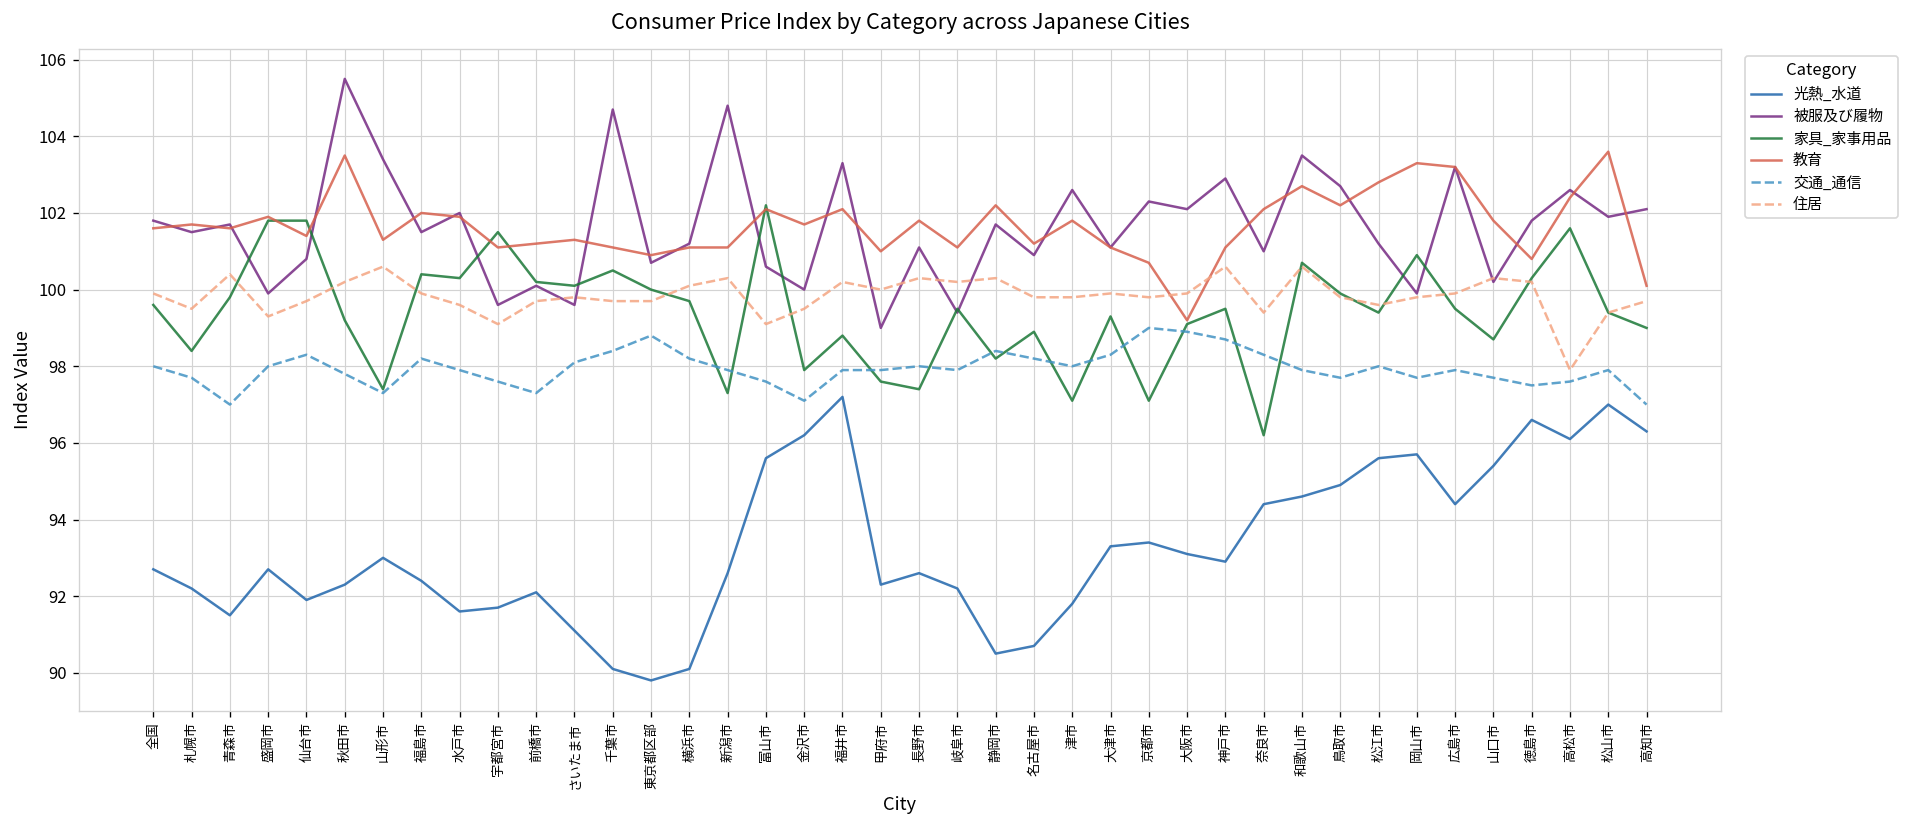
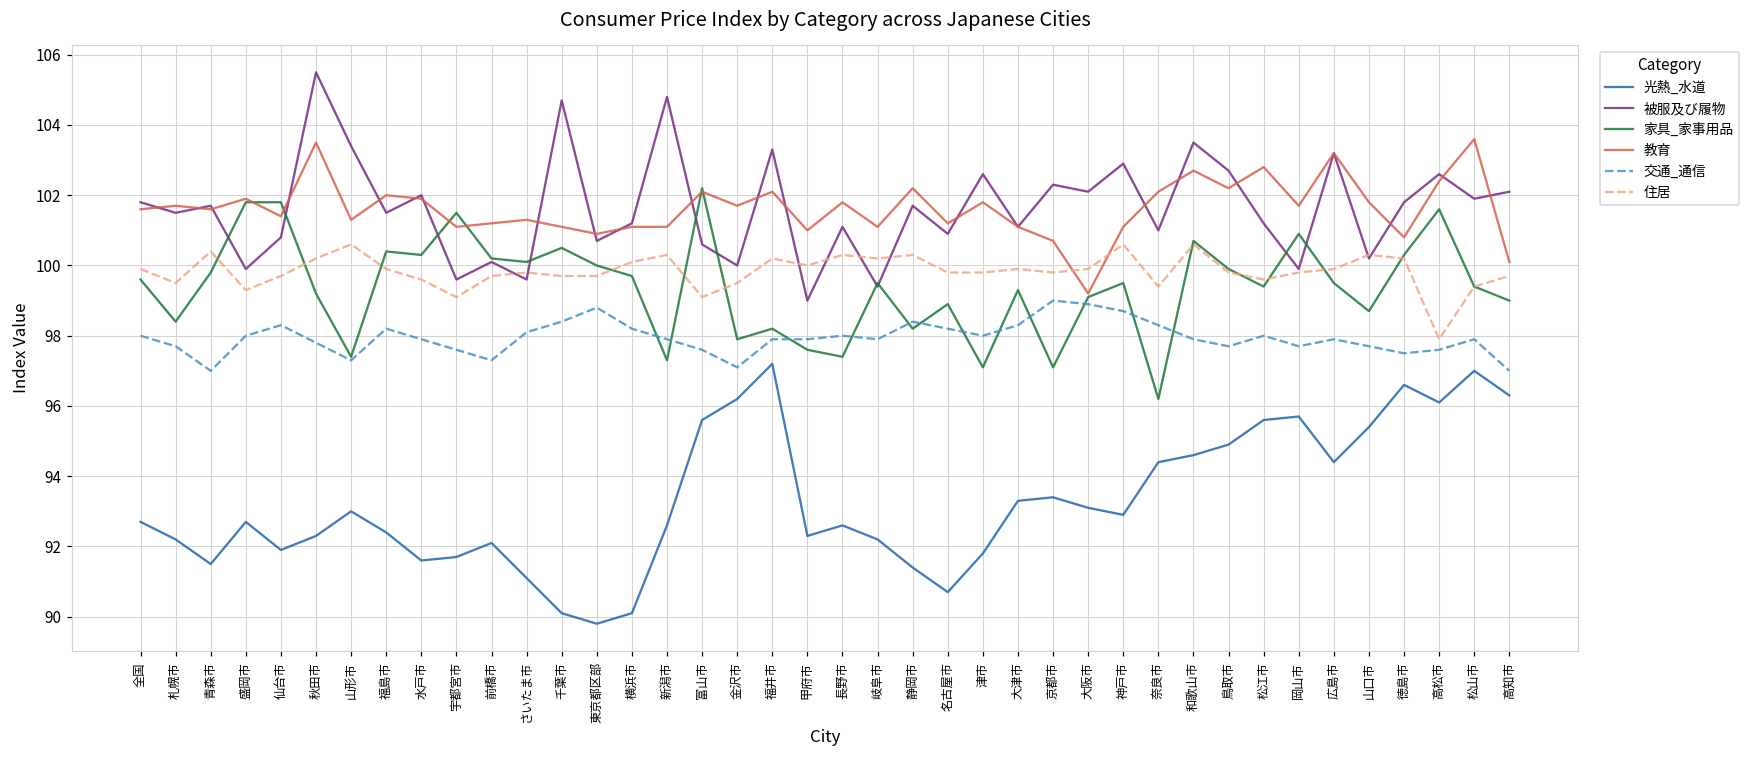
家具_家事用品, 福井市: 98.8 -> 98.2
光熱_水道, 静岡市: 90.5 -> 91.4
教育, 岡山市: 103.3 -> 101.7
